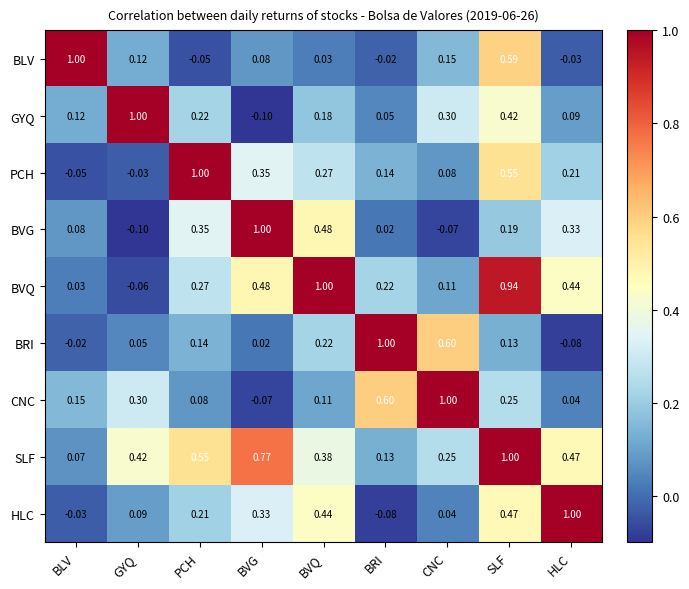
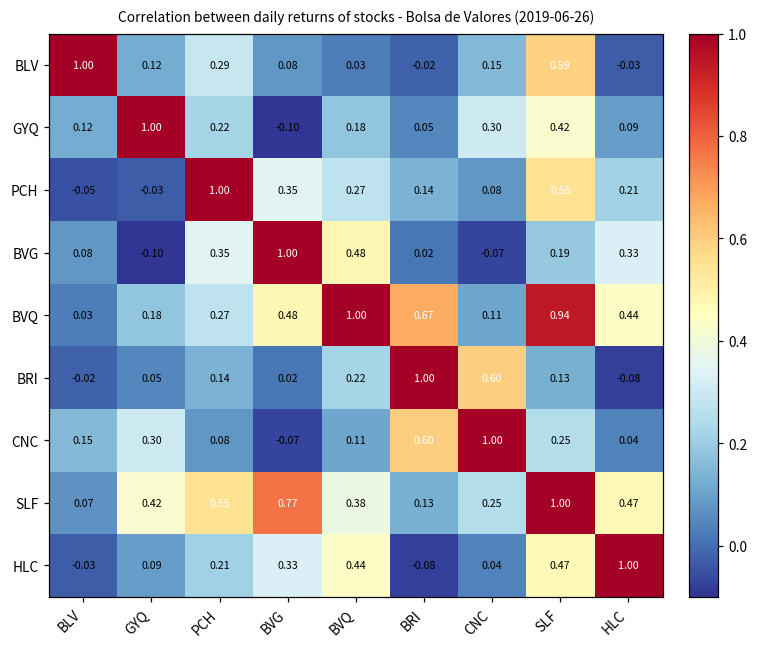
BLV, PCH: -0.05 -> 0.29
BVQ, GYQ: -0.06 -> 0.18
BVQ, BRI: 0.22 -> 0.67
